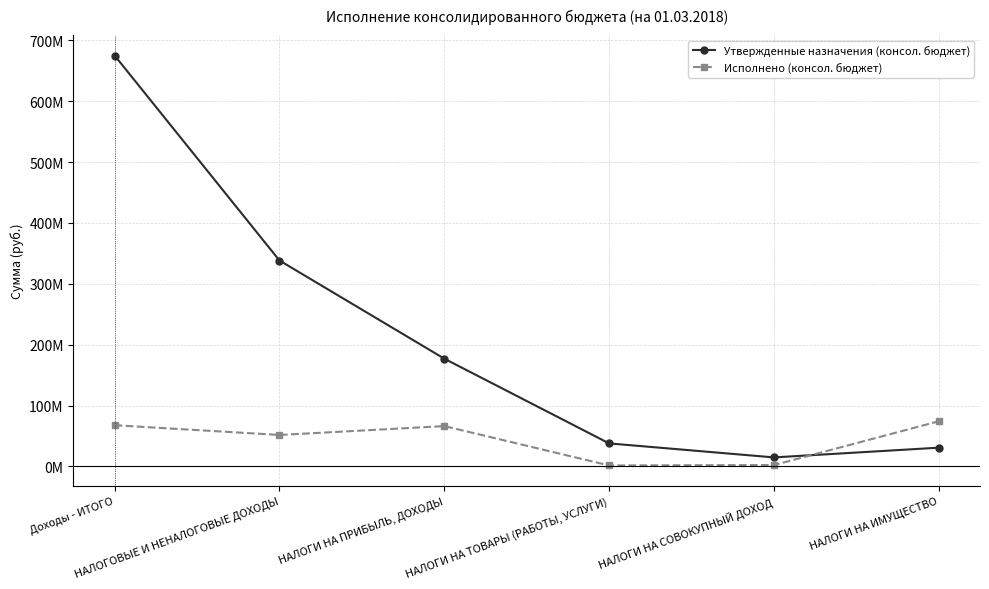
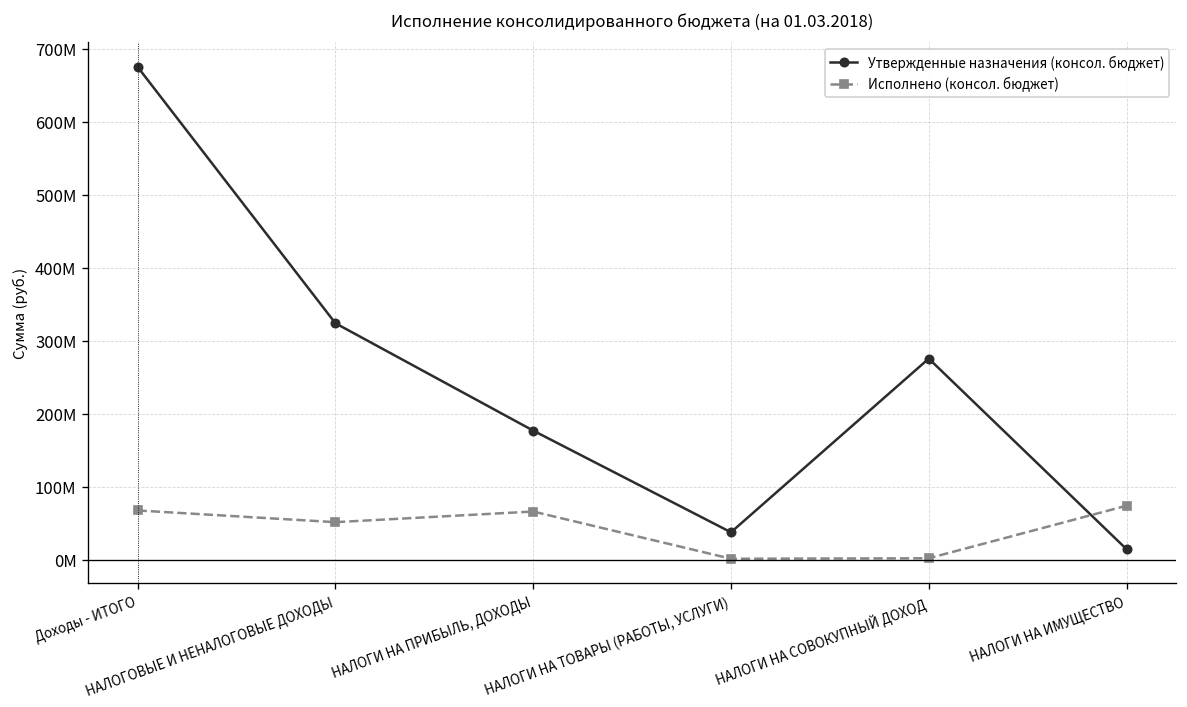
Утвержденные назначения (консол. бюджет), НАЛОГОВЫЕ И НЕНАЛОГОВЫЕ ДОХОДЫ: 340000000 -> 320000000
Утвержденные назначения (консол. бюджет), НАЛОГИ НА СОВОКУПНЫЙ ДОХОД: 10000000 -> 280000000
Утвержденные назначения (консол. бюджет), НАЛОГИ НА ИМУЩЕСТВО: 30000000 -> 10000000
